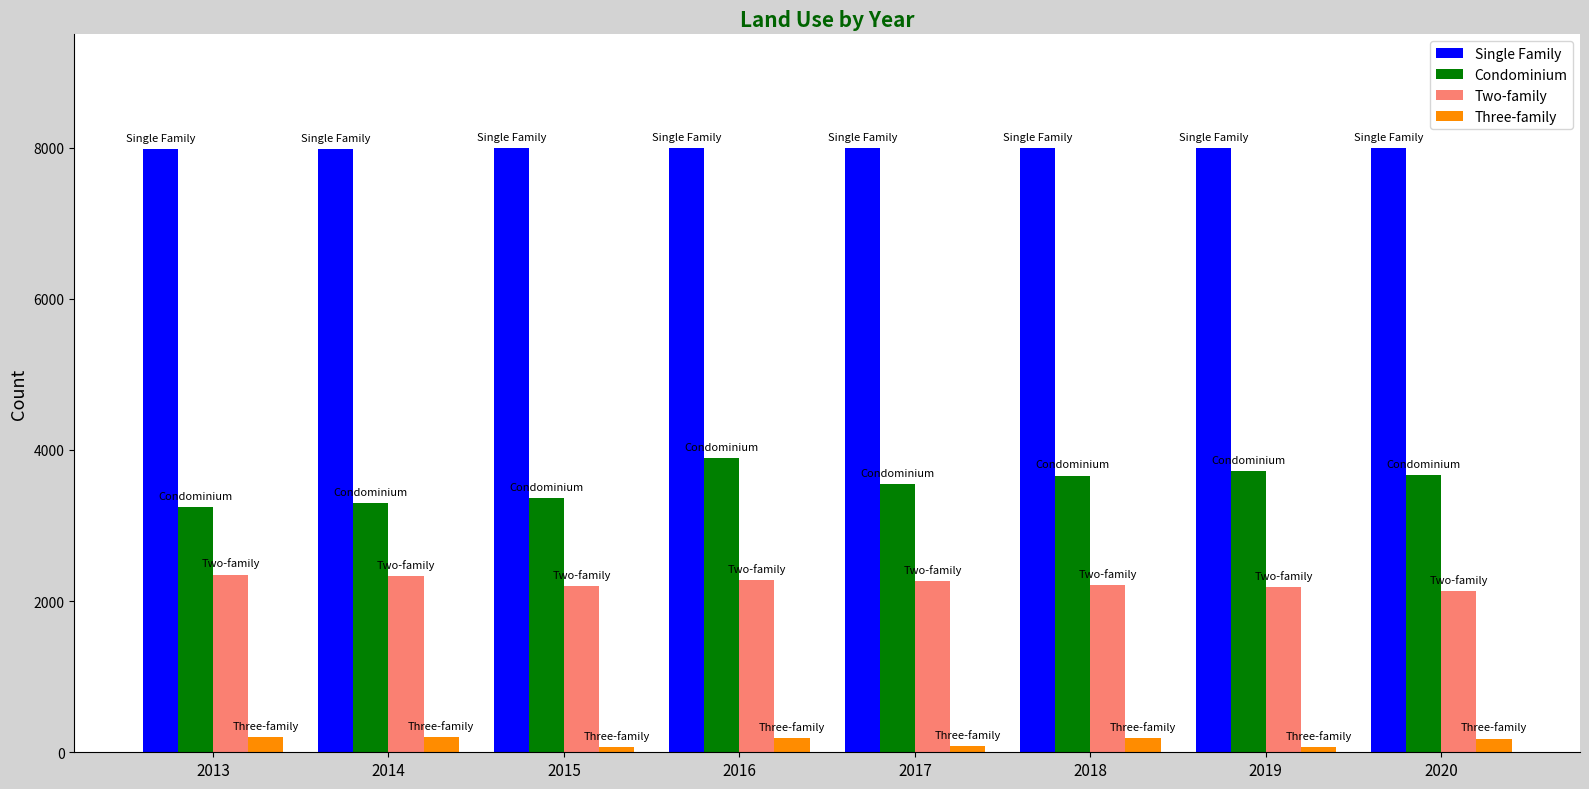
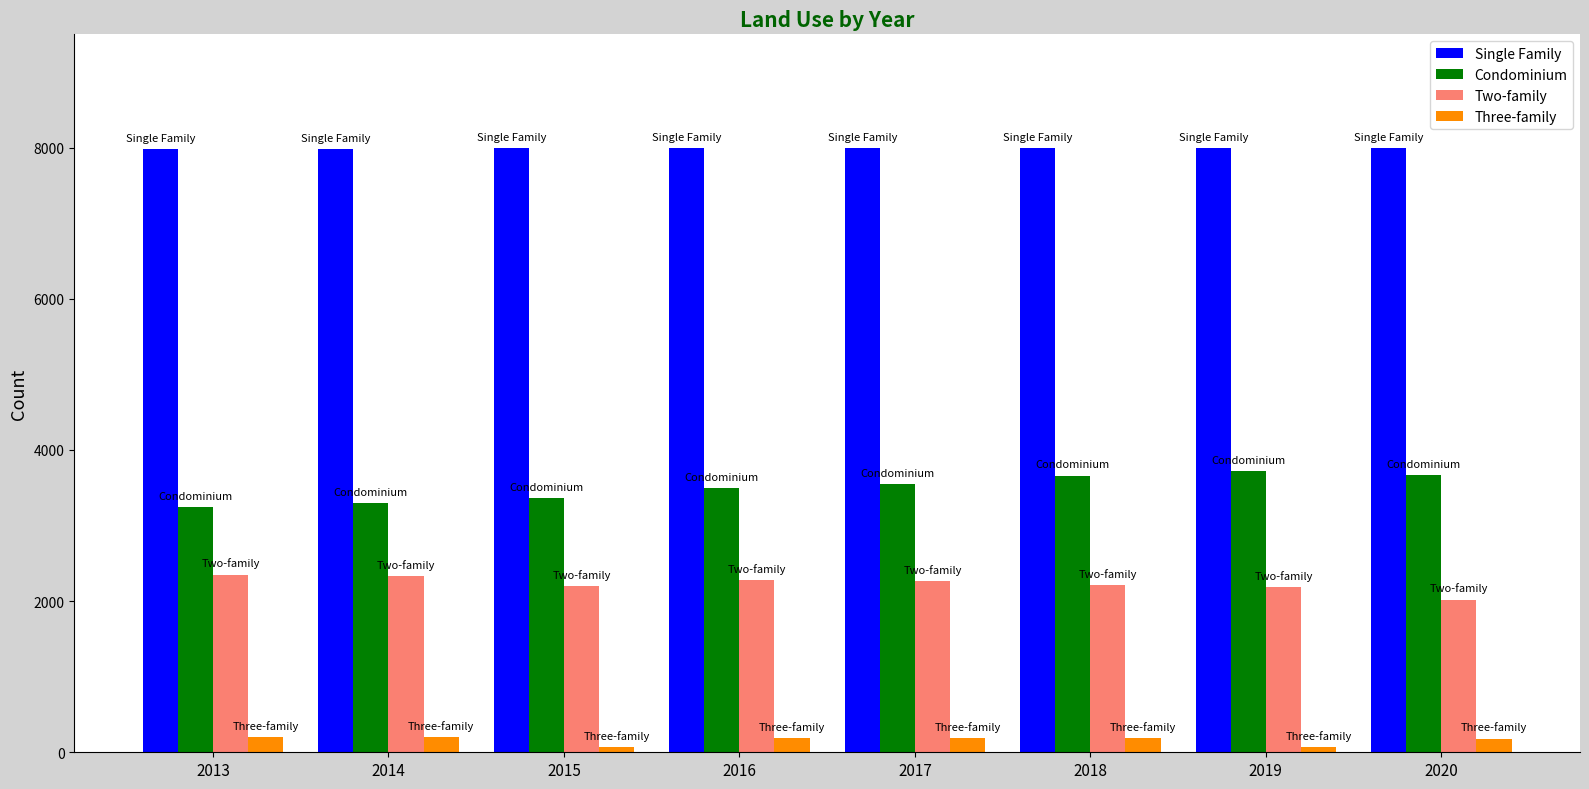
Condominium, 2016: 3900 -> 3500
Three-family, 2017: 100 -> 200
Two-family, 2020: 2100 -> 2000
